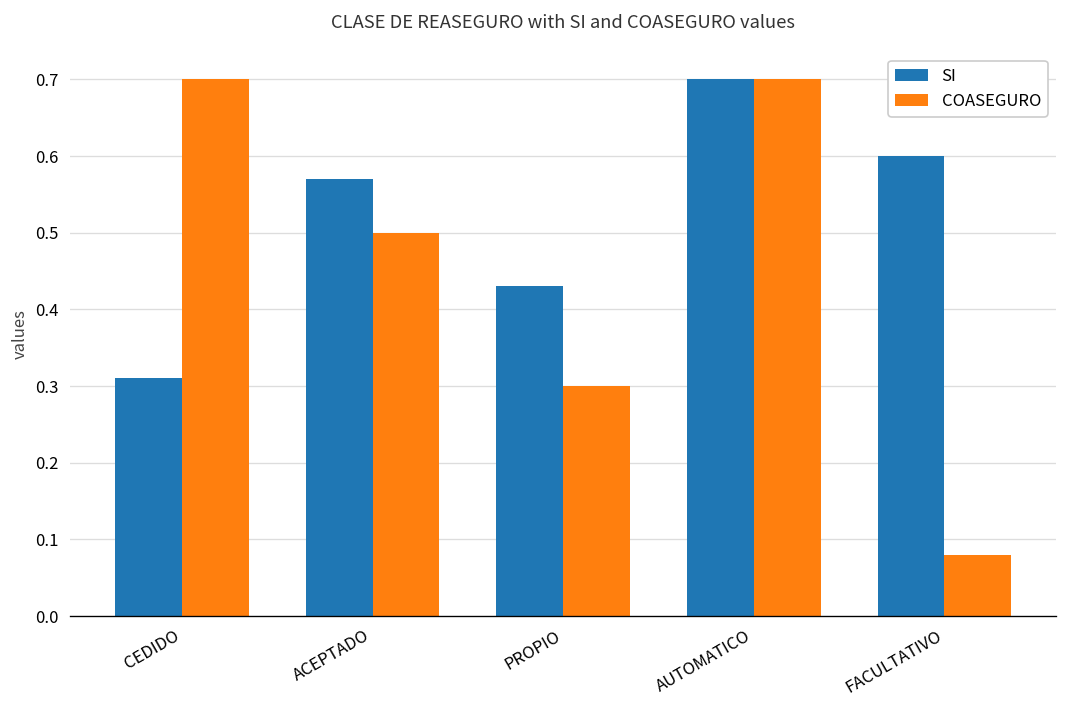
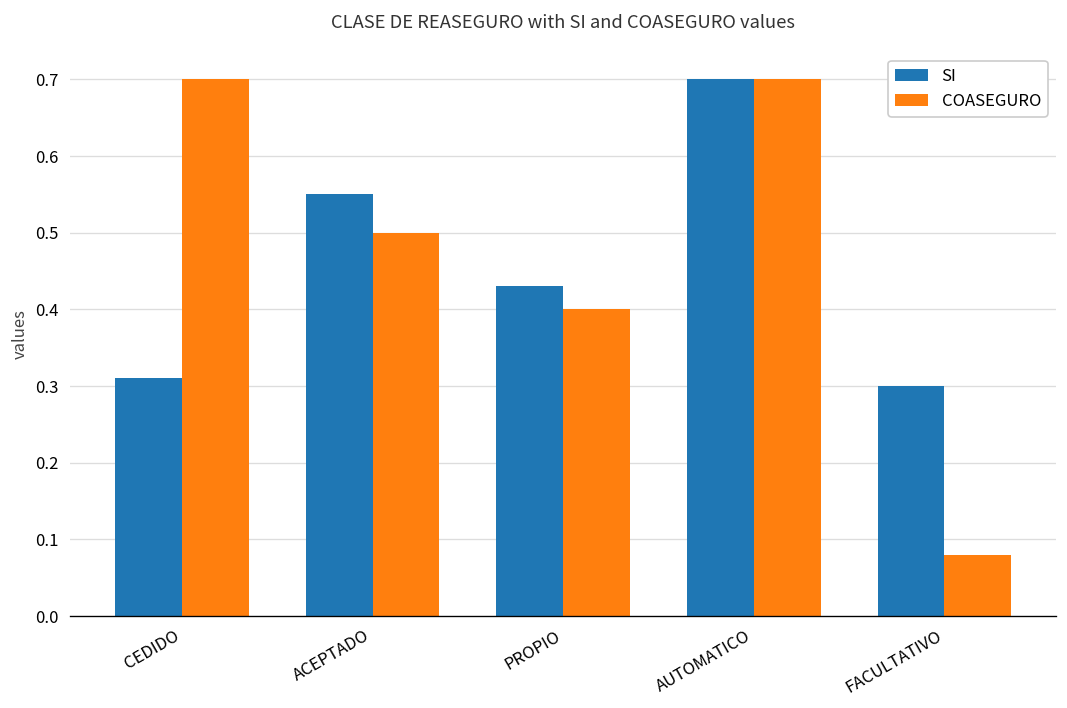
SI, ACEPTADO: 0.57 -> 0.55
COASEGURO, PROPIO: 0.3 -> 0.4
SI, FACULTATIVO: 0.6 -> 0.3
